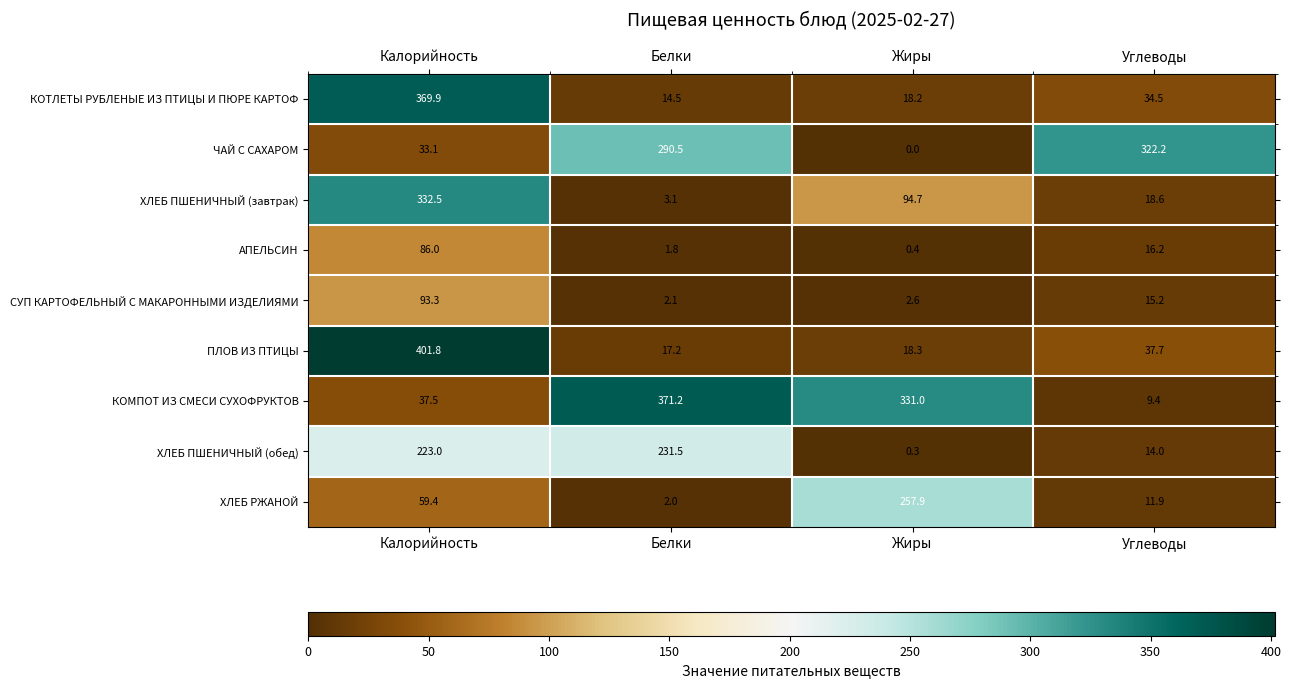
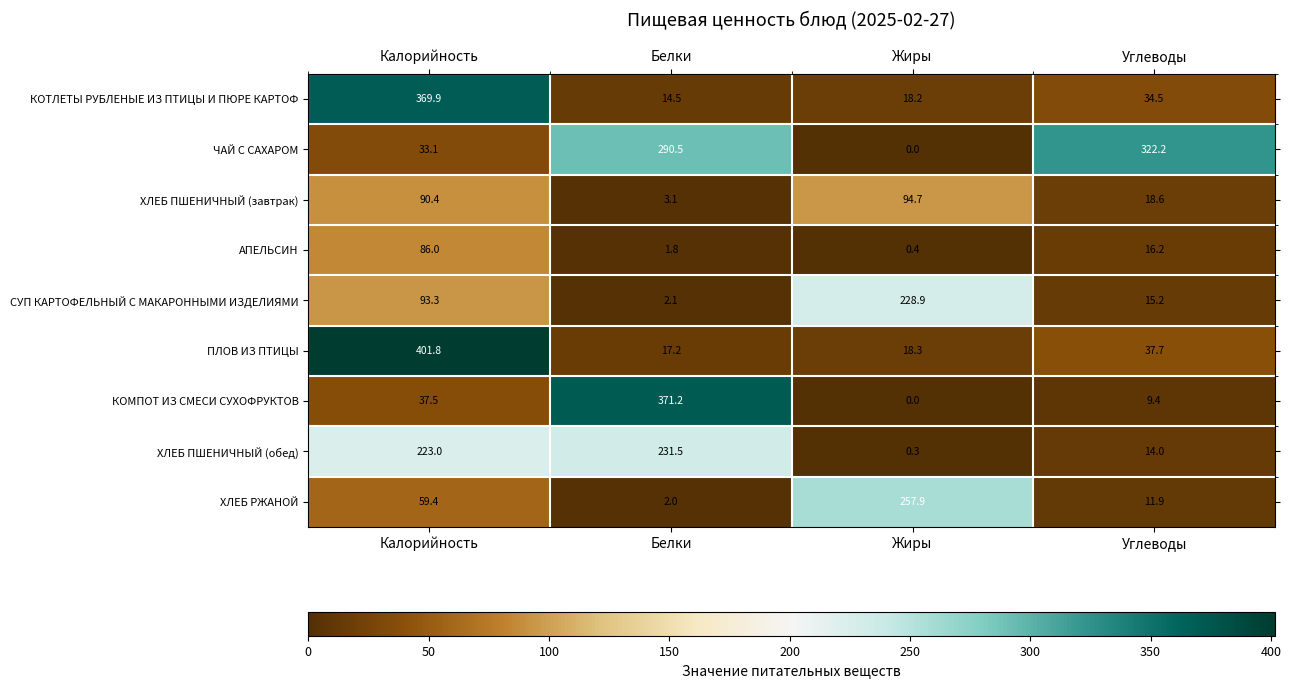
ХЛЕБ ПШЕНИЧНЫЙ (завтрак), Калорийность: 332.5 -> 90.4
СУП КАРТОФЕЛЬНЫЙ С МАКАРОННЫМИ ИЗДЕЛИЯМИ, Жиры: 2.6 -> 228.9
КОМПОТ ИЗ СМЕСИ СУХОФРУКТОВ, Жиры: 331.0 -> 0.0
